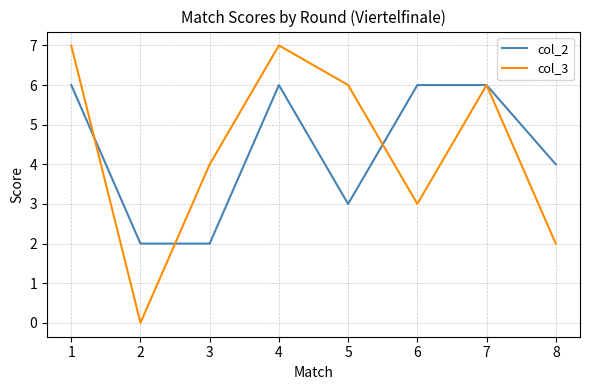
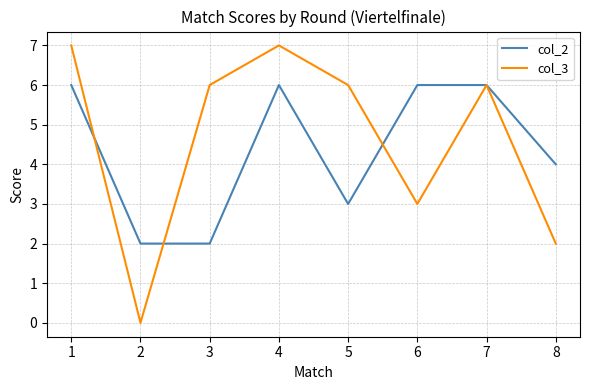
col_3, 3: 4 -> 6
